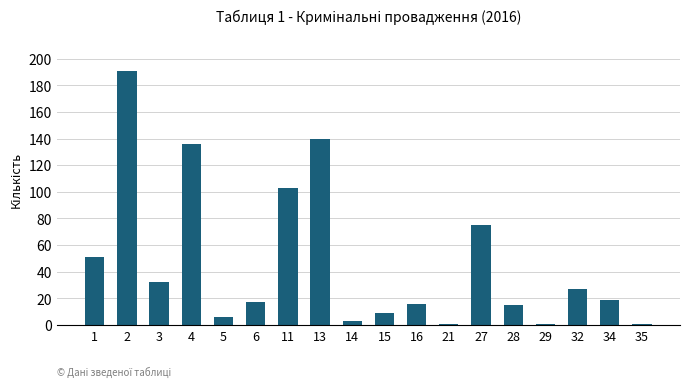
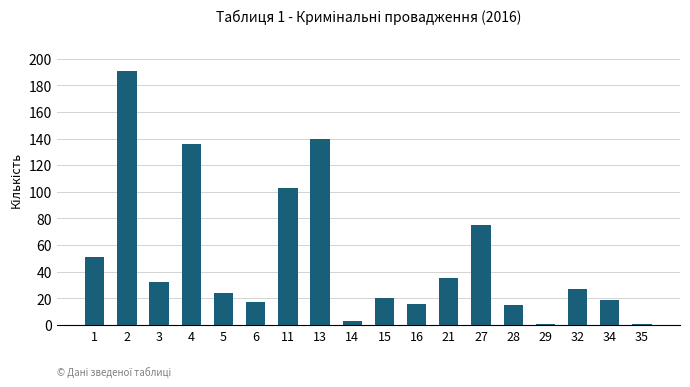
5: 6 -> 24
15: 9 -> 20
21: 1 -> 35
